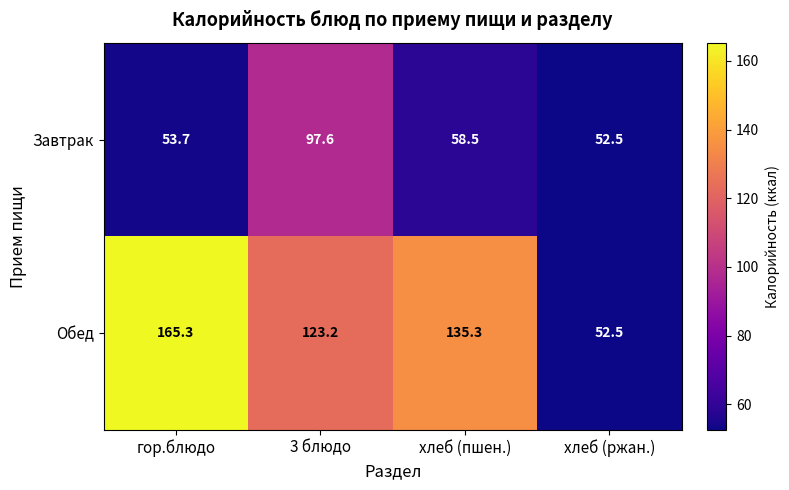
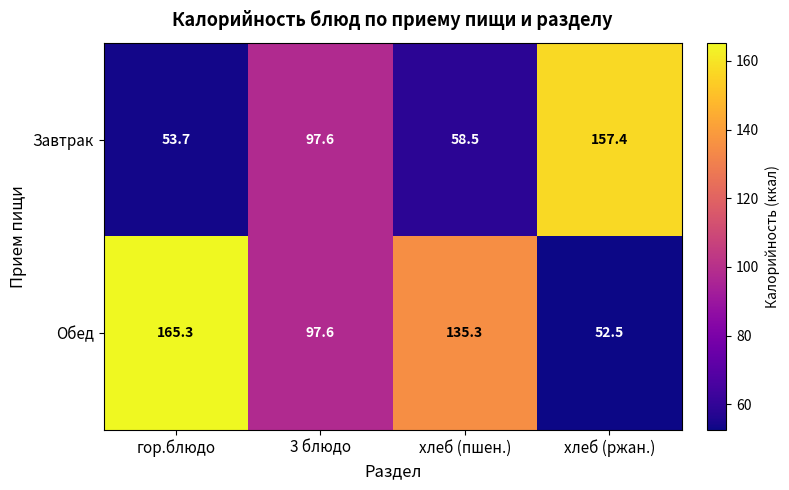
Завтрак, хлеб (ржан.): 52.5 -> 157.4
Обед, 3 блюдо: 123.2 -> 97.6
